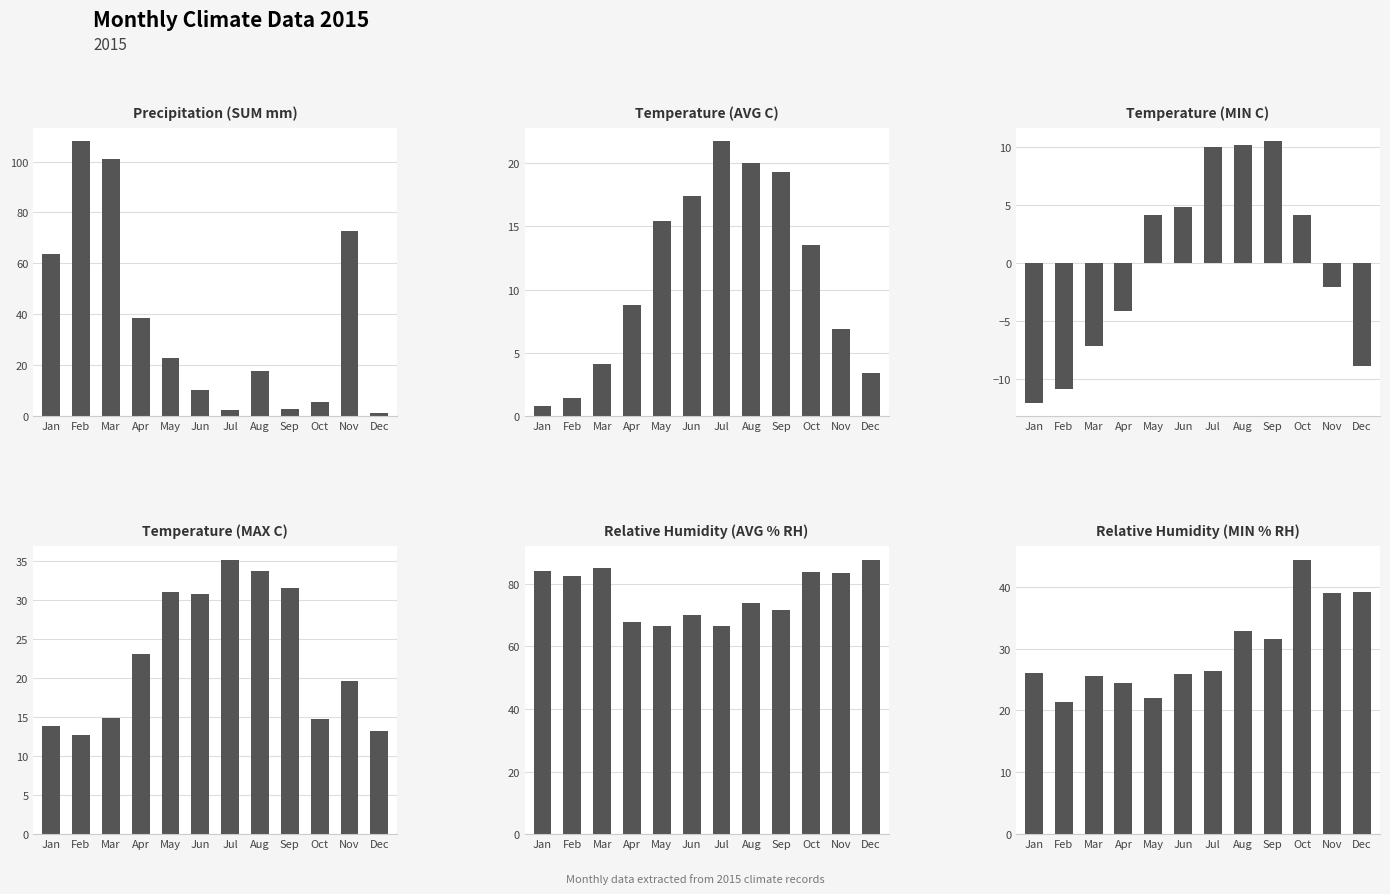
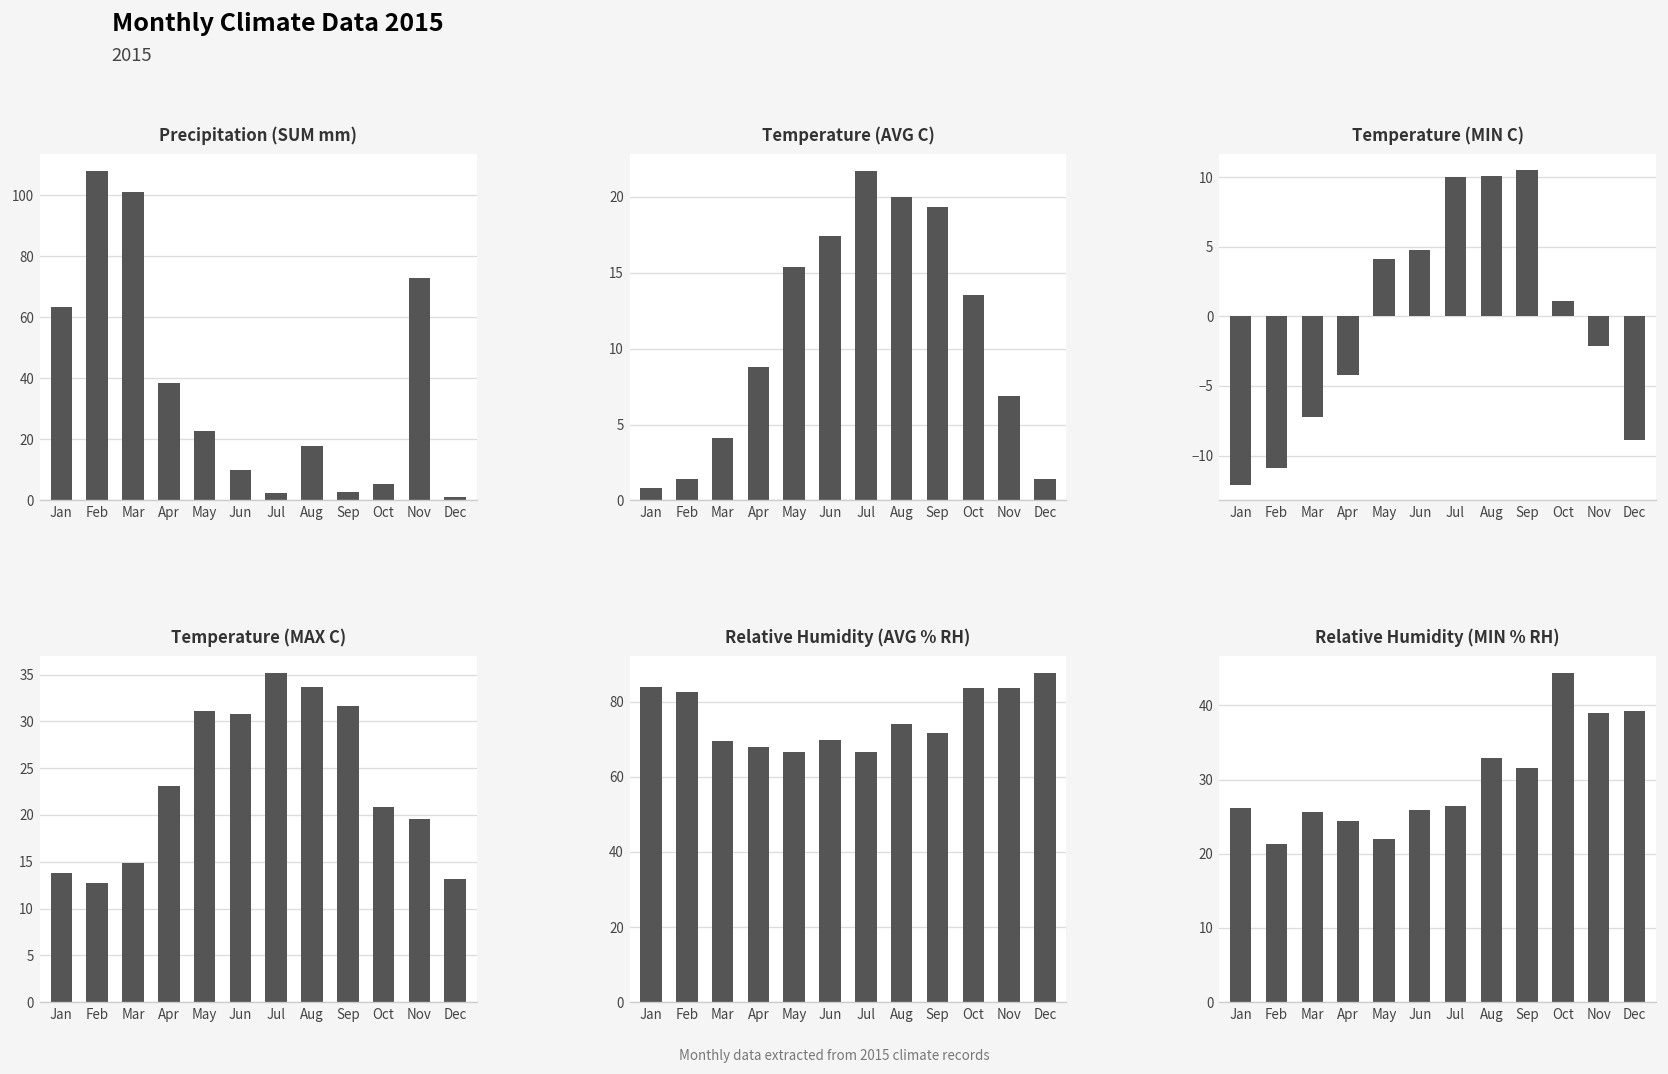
Temperature (AVG C), Dec: 3.4 -> 1.4
Temperature (MIN C), Oct: 4.1 -> 1.1
Temperature (MAX C), Oct: 15 -> 21
Relative Humidity (AVG % RH), Mar: 85 -> 70
